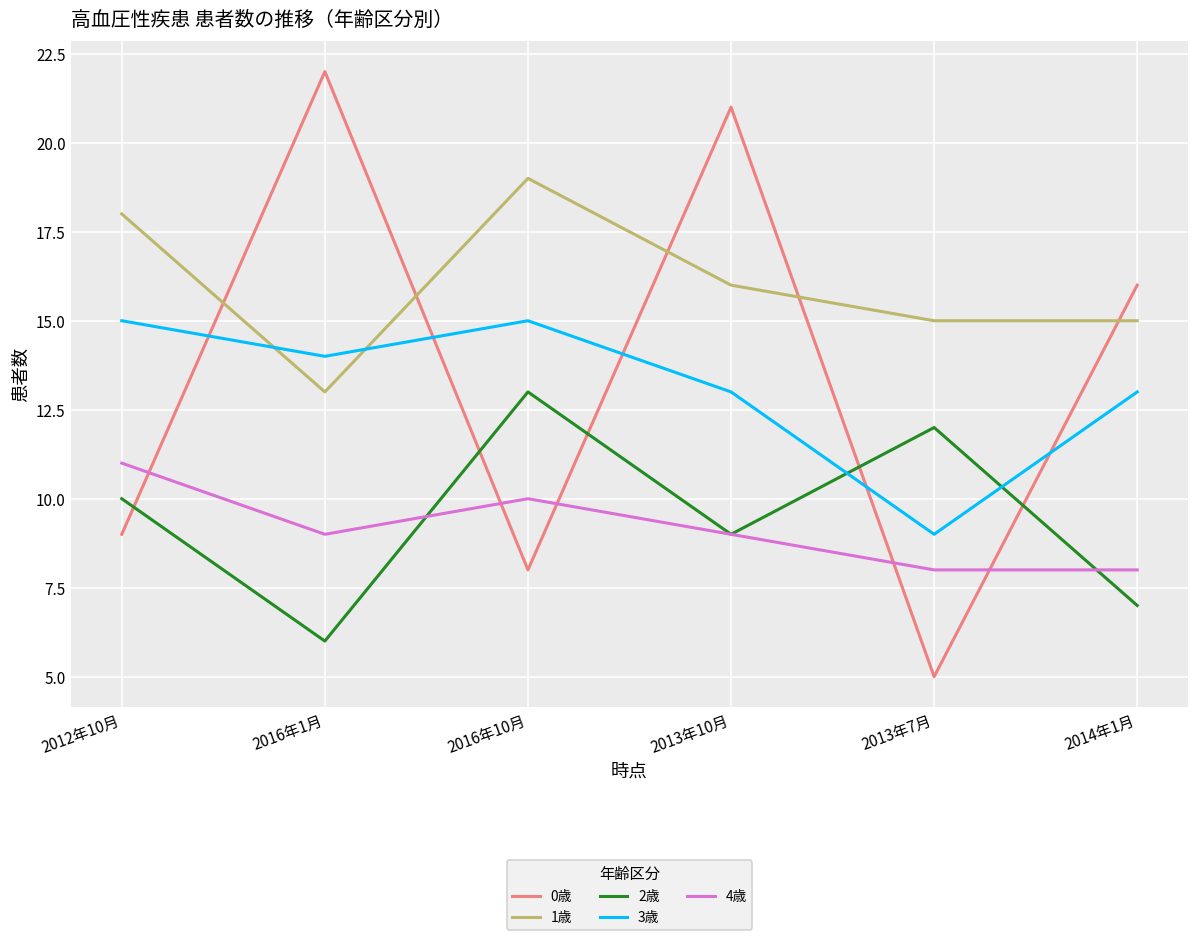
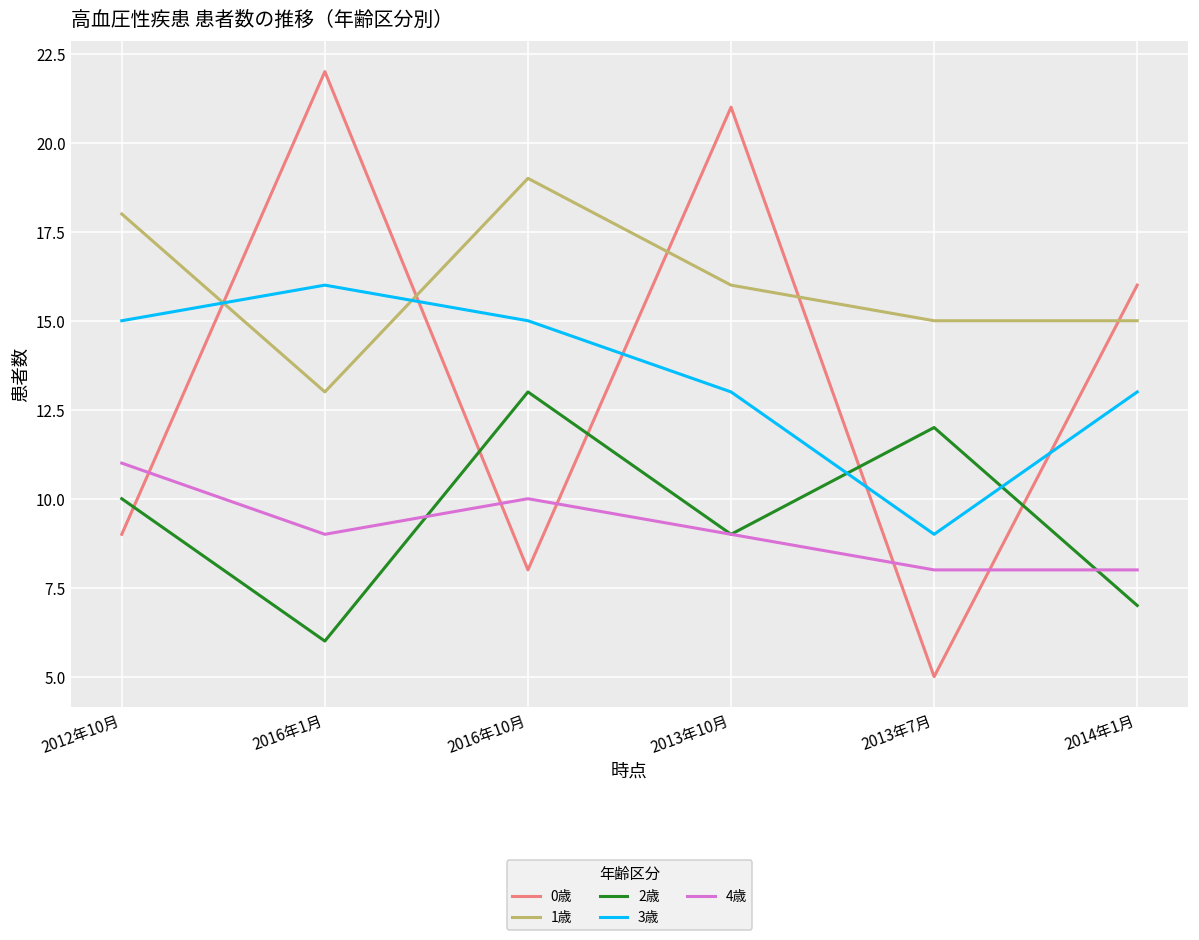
3歳, 2016年1月: 14 -> 16
